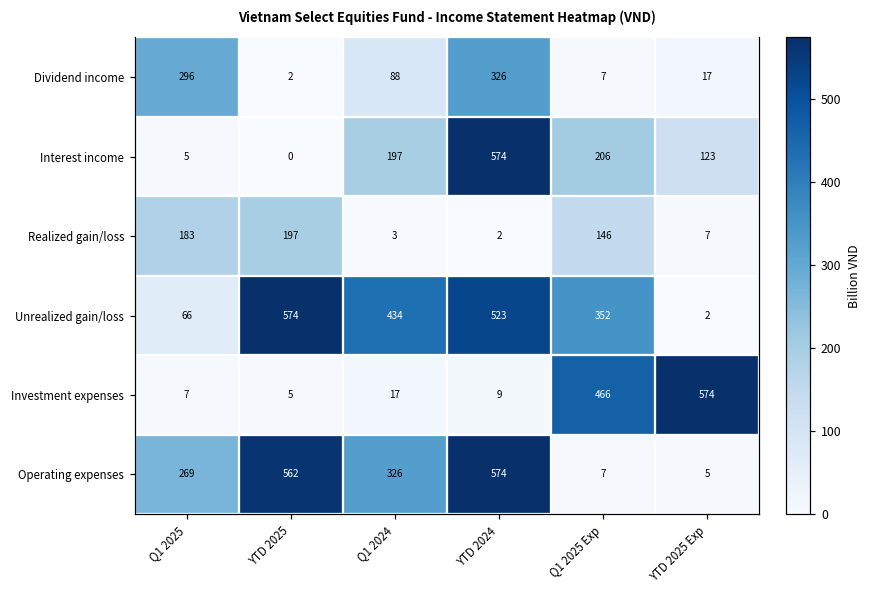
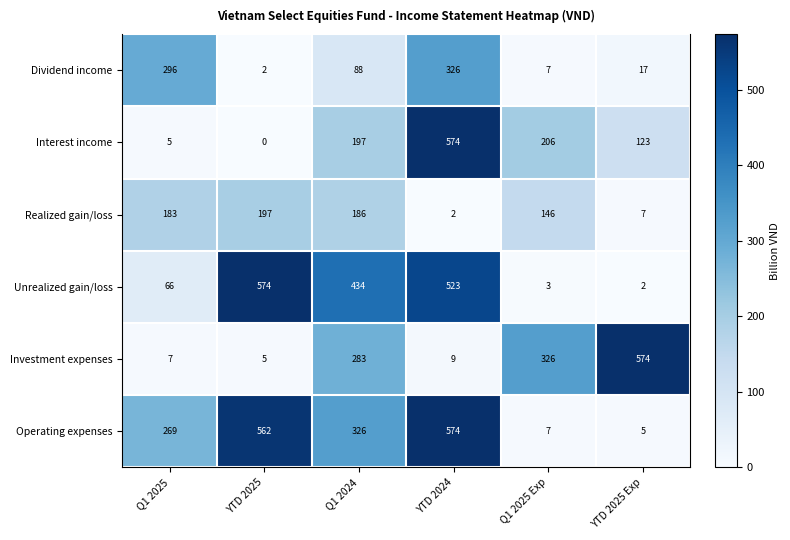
Realized gain/loss, Q1 2024: 3 -> 186
Unrealized gain/loss, Q1 2025 Exp: 352 -> 3
Investment expenses, Q1 2024: 17 -> 283
Investment expenses, Q1 2025 Exp: 466 -> 326
